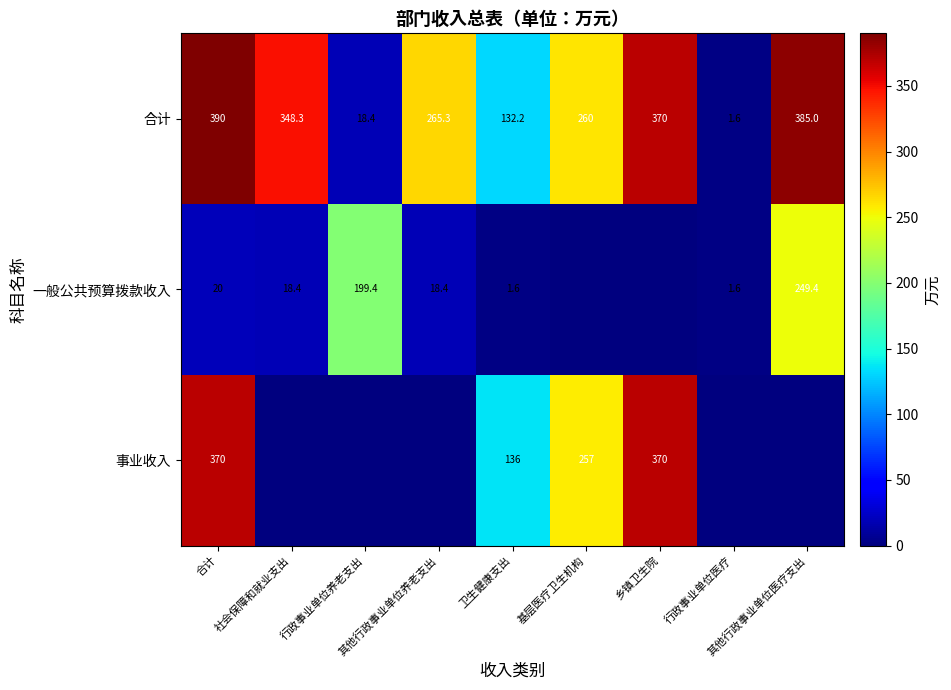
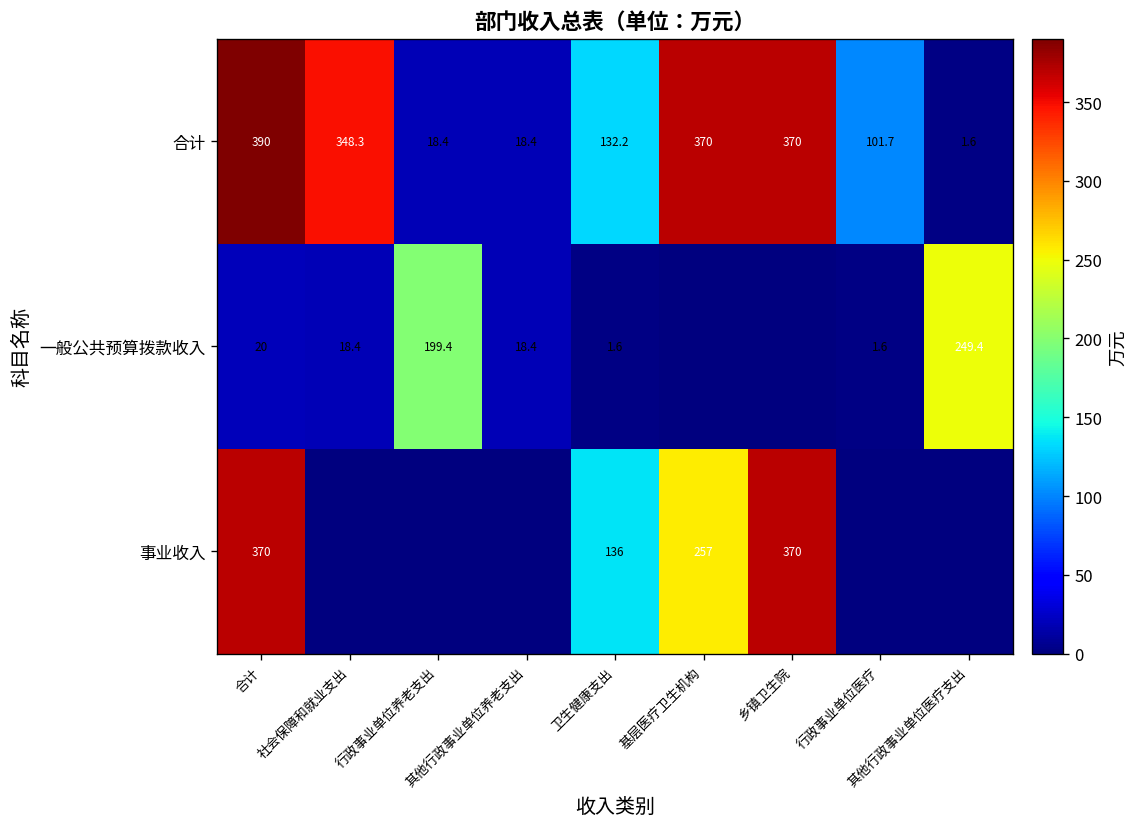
合计, 其他行政事业单位养老支出: 265.3 -> 18.4
合计, 基层医疗卫生机构: 260 -> 370
合计, 行政事业单位医疗: 1.6 -> 101.7
合计, 其他行政事业单位医疗支出: 385.0 -> 1.6
